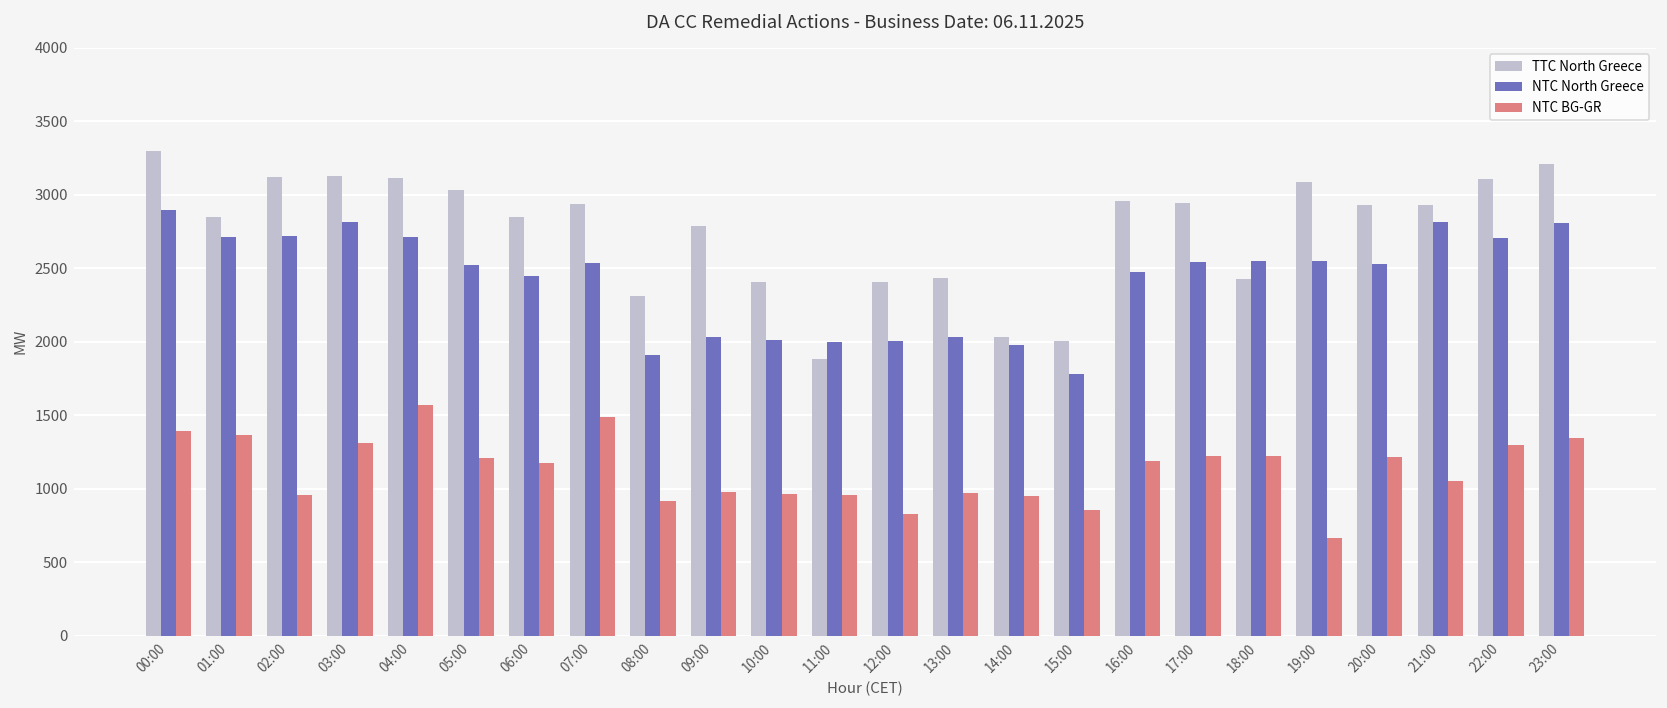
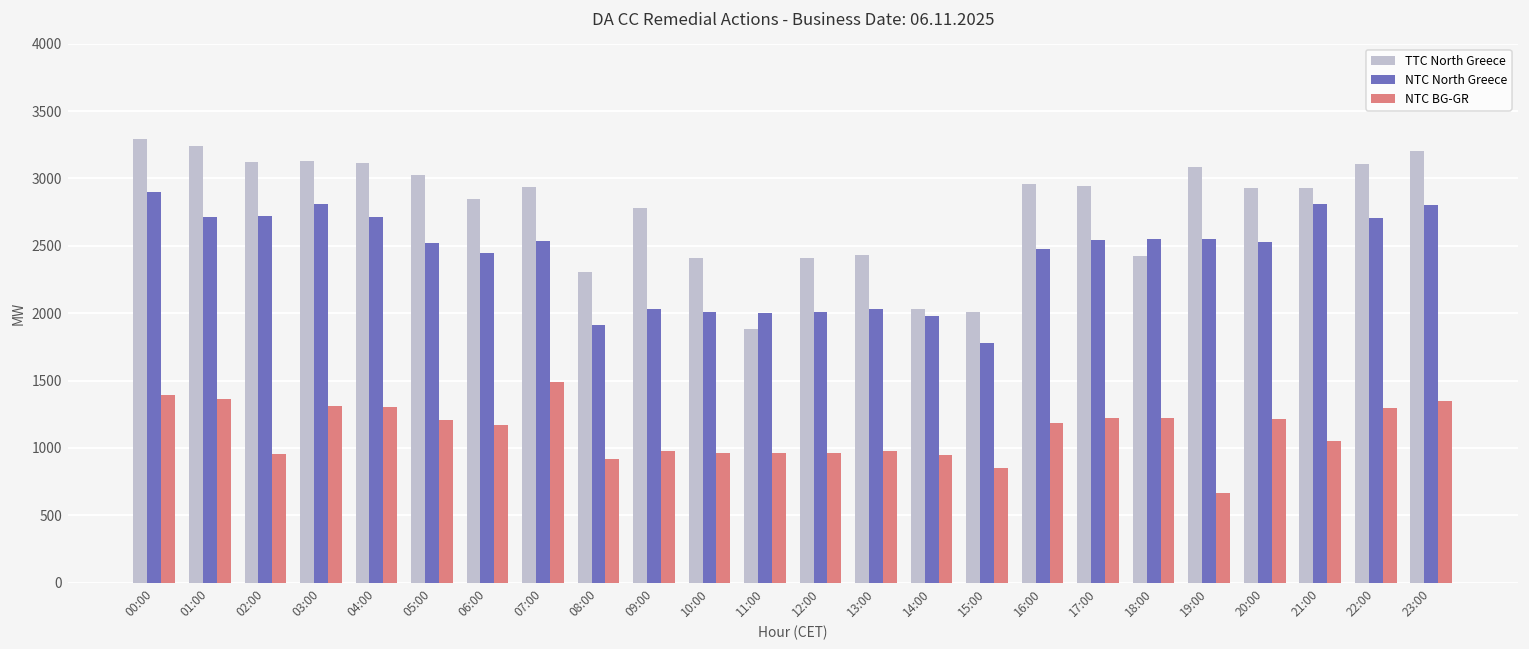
TTC North Greece, 01:00: 2850 -> 3240
NTC BG-GR, 04:00: 1570 -> 1300
NTC BG-GR, 12:00: 830 -> 960
